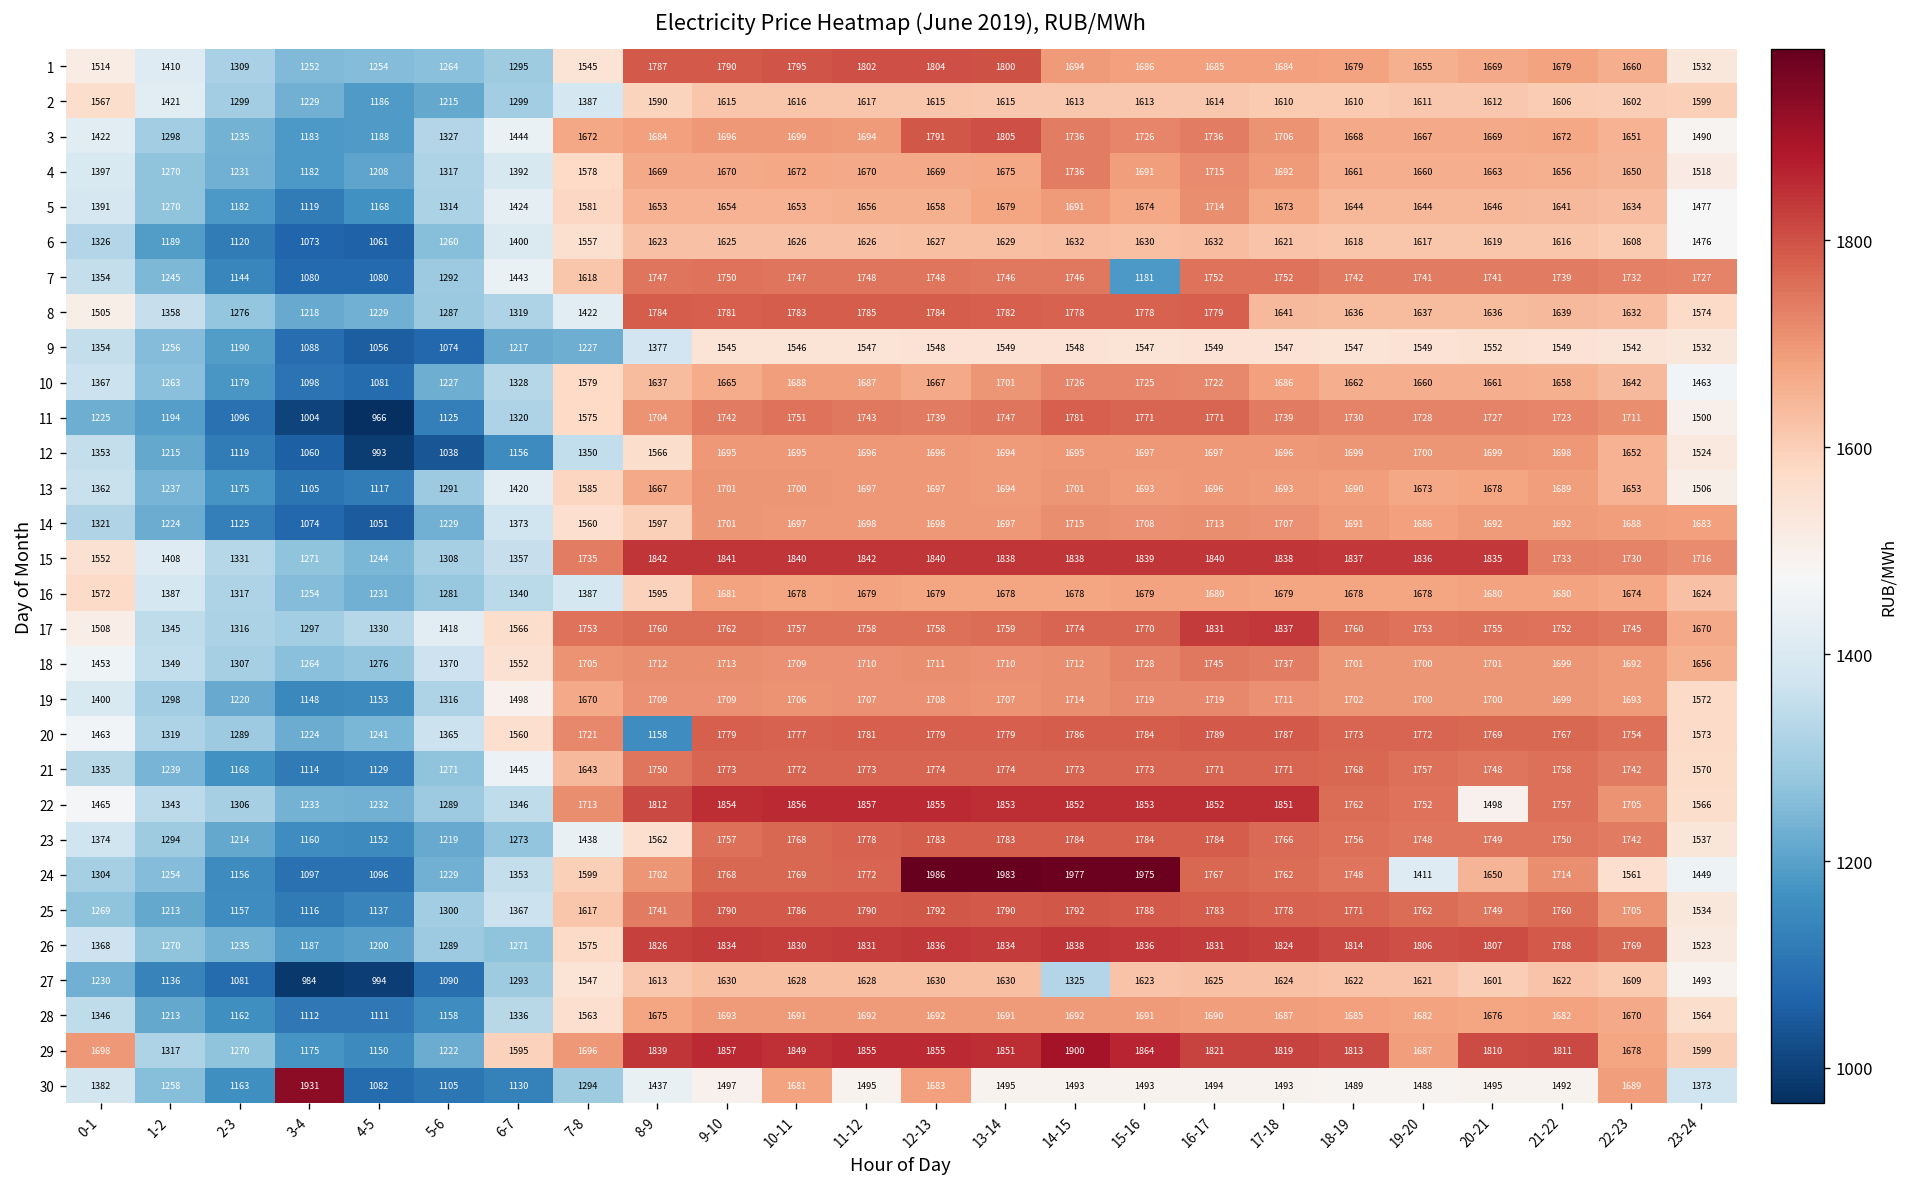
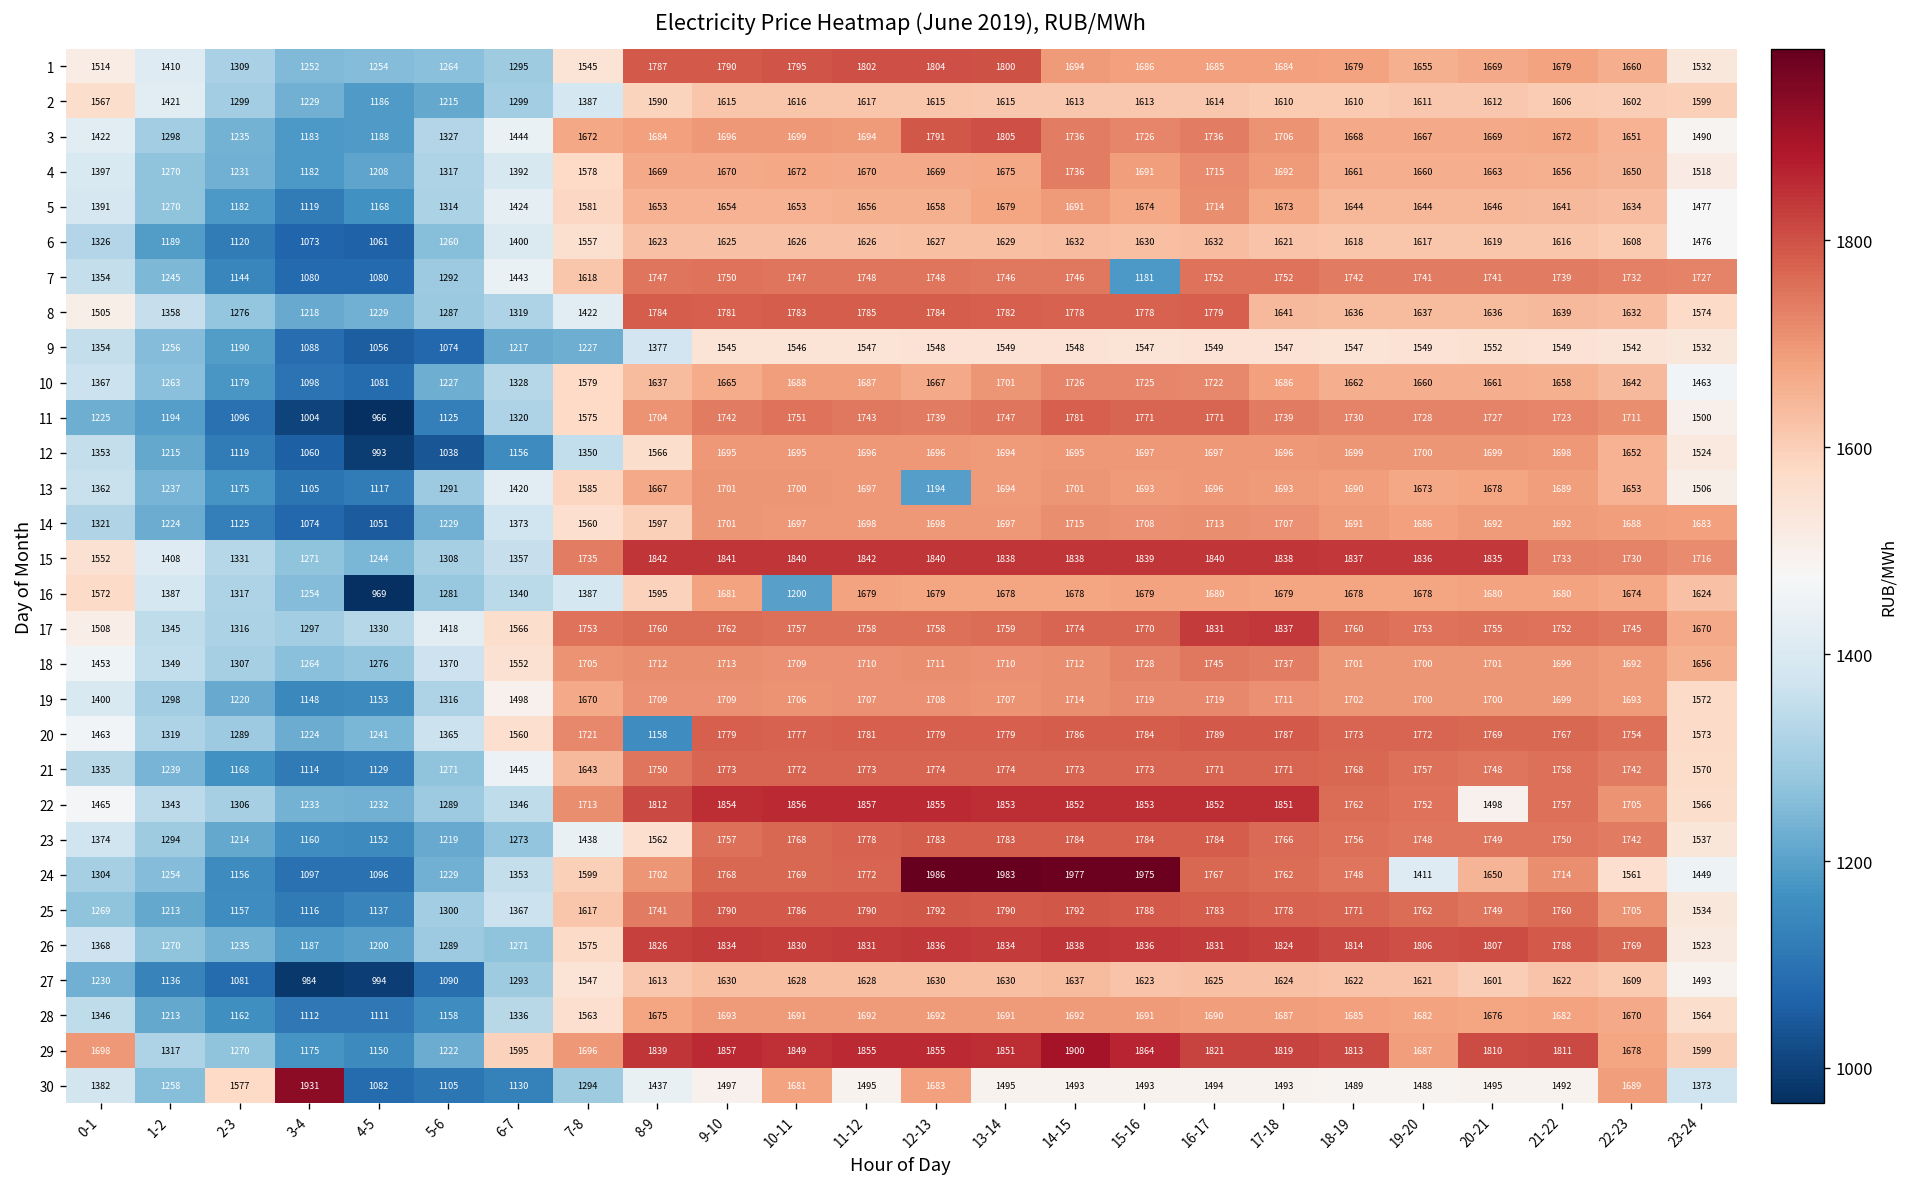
13, 12-13: 1697 -> 1194
16, 4-5: 1231 -> 969
16, 10-11: 1678 -> 1200
27, 14-15: 1325 -> 1637
30, 2-3: 1163 -> 1577
